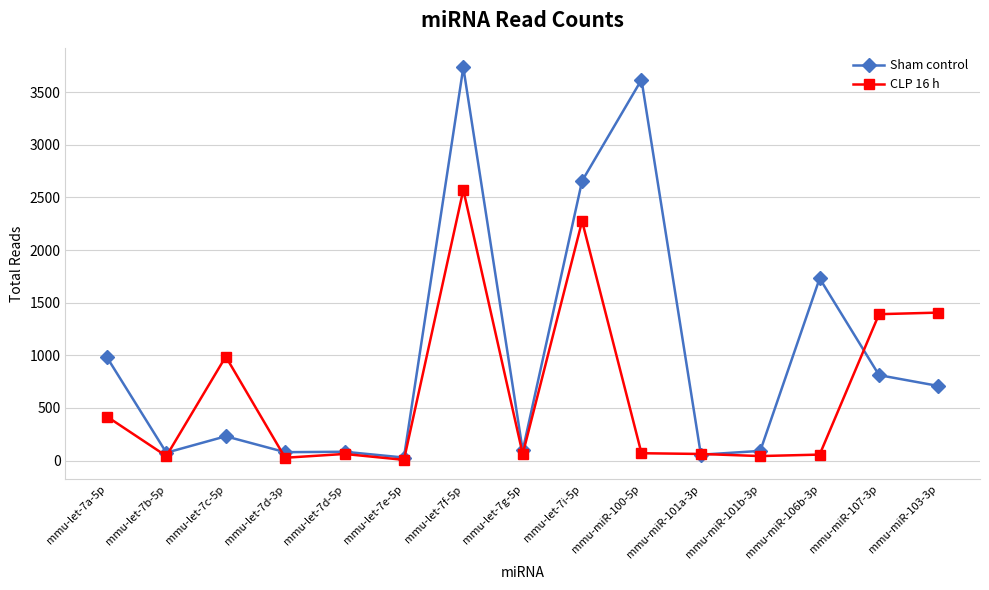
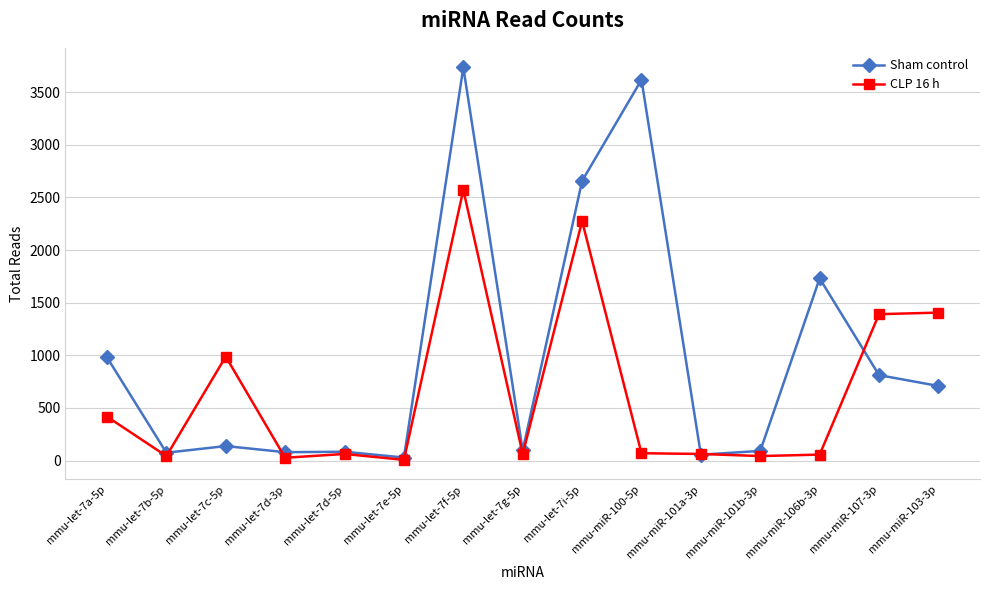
Sham control, mmu-let-7c-5p: 230 -> 140
